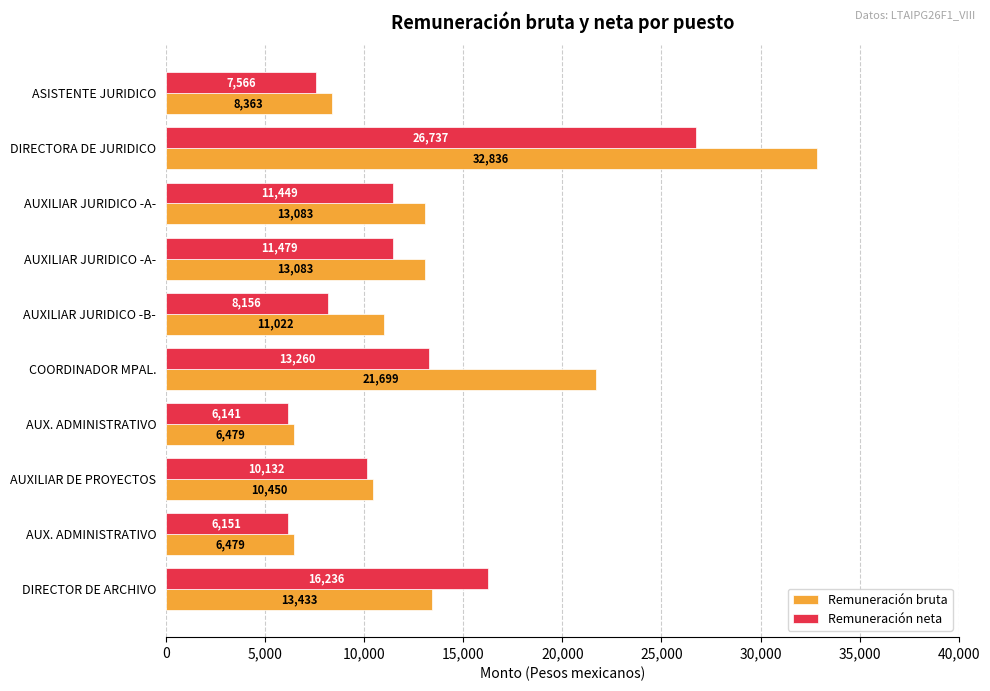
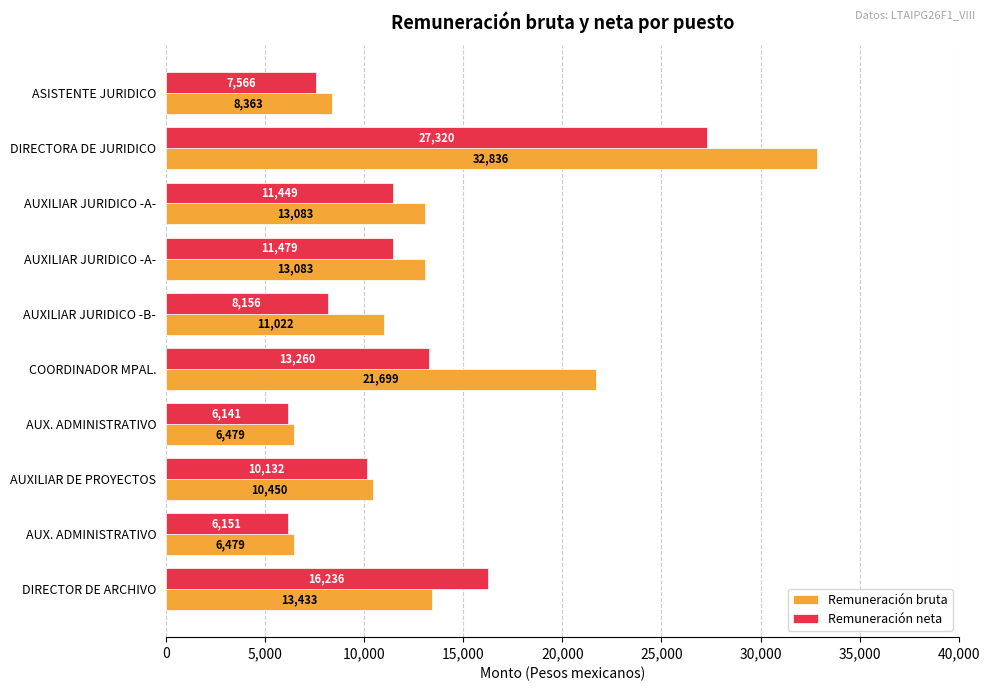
Remuneración neta, DIRECTORA DE JURIDICO: 26,737 -> 27,320
